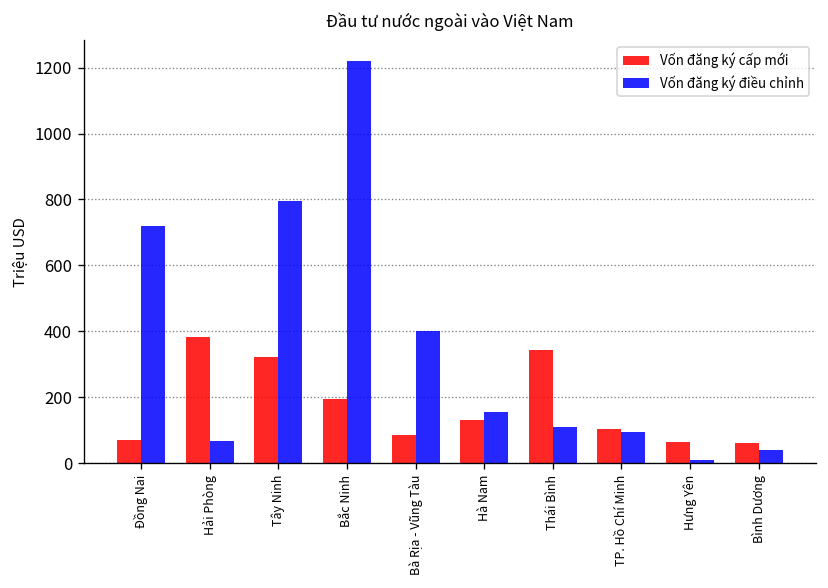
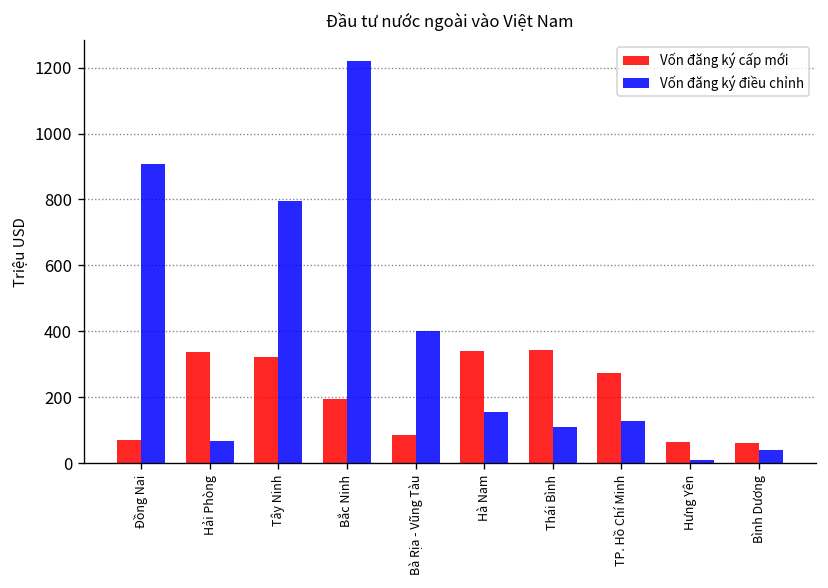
Vốn đăng ký điều chỉnh, Đồng Nai: 720 -> 910
Vốn đăng ký cấp mới, Hải Phòng: 380 -> 340
Vốn đăng ký cấp mới, Hà Nam: 130 -> 340
Vốn đăng ký cấp mới, TP. Hồ Chí Minh: 100 -> 270
Vốn đăng ký điều chỉnh, TP. Hồ Chí Minh: 90 -> 130
